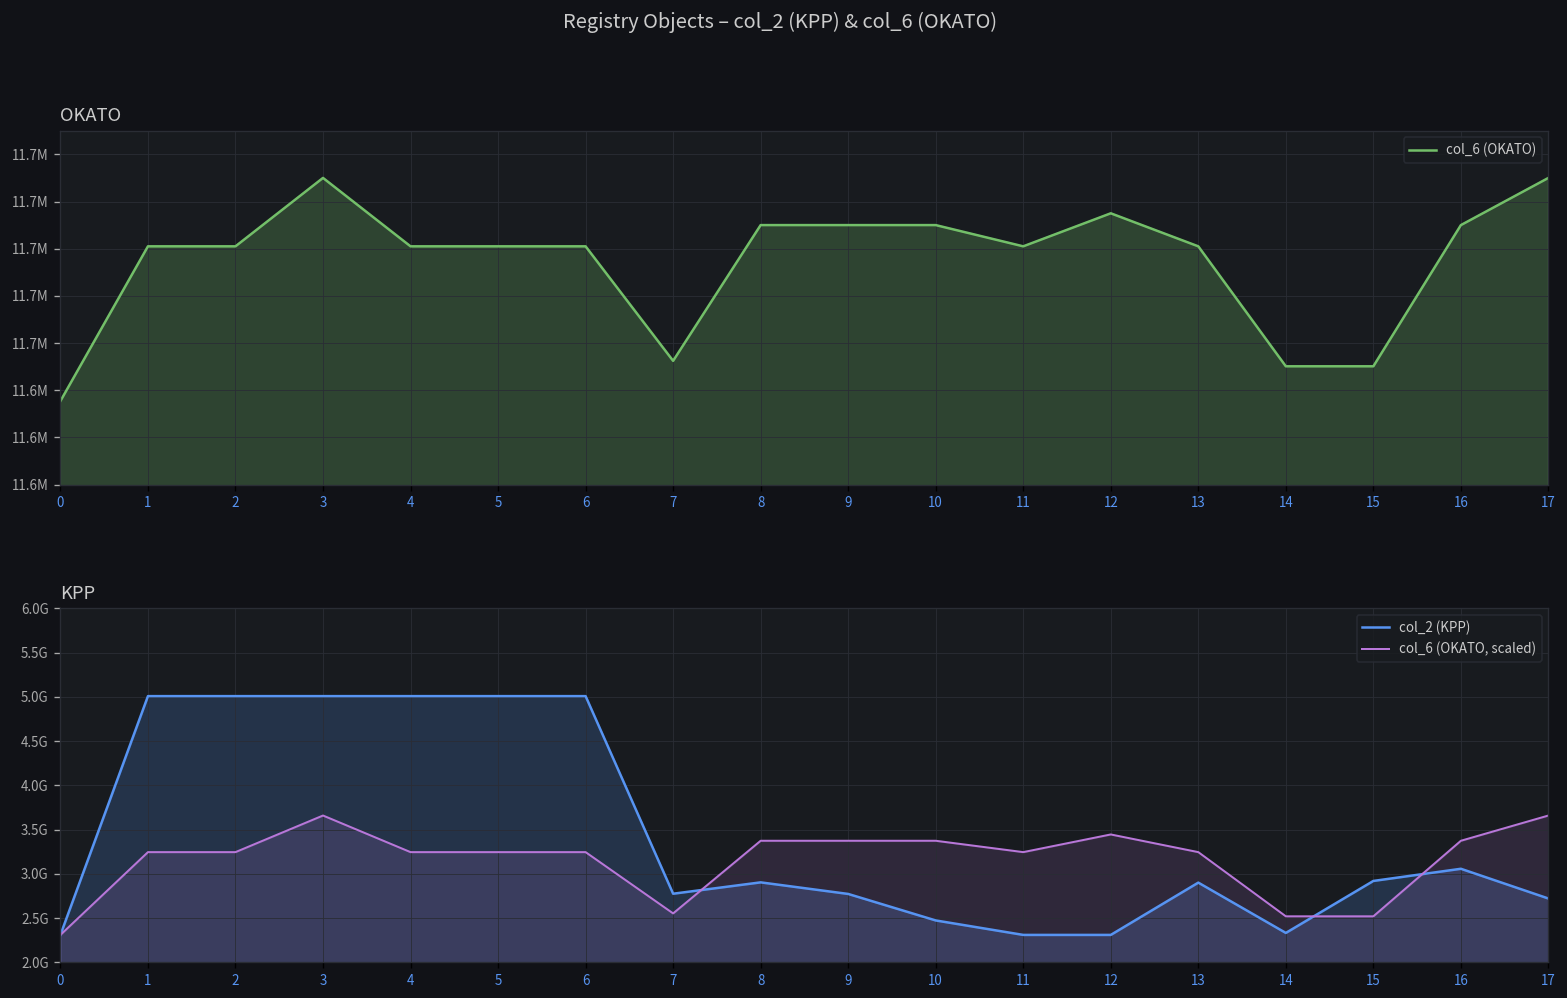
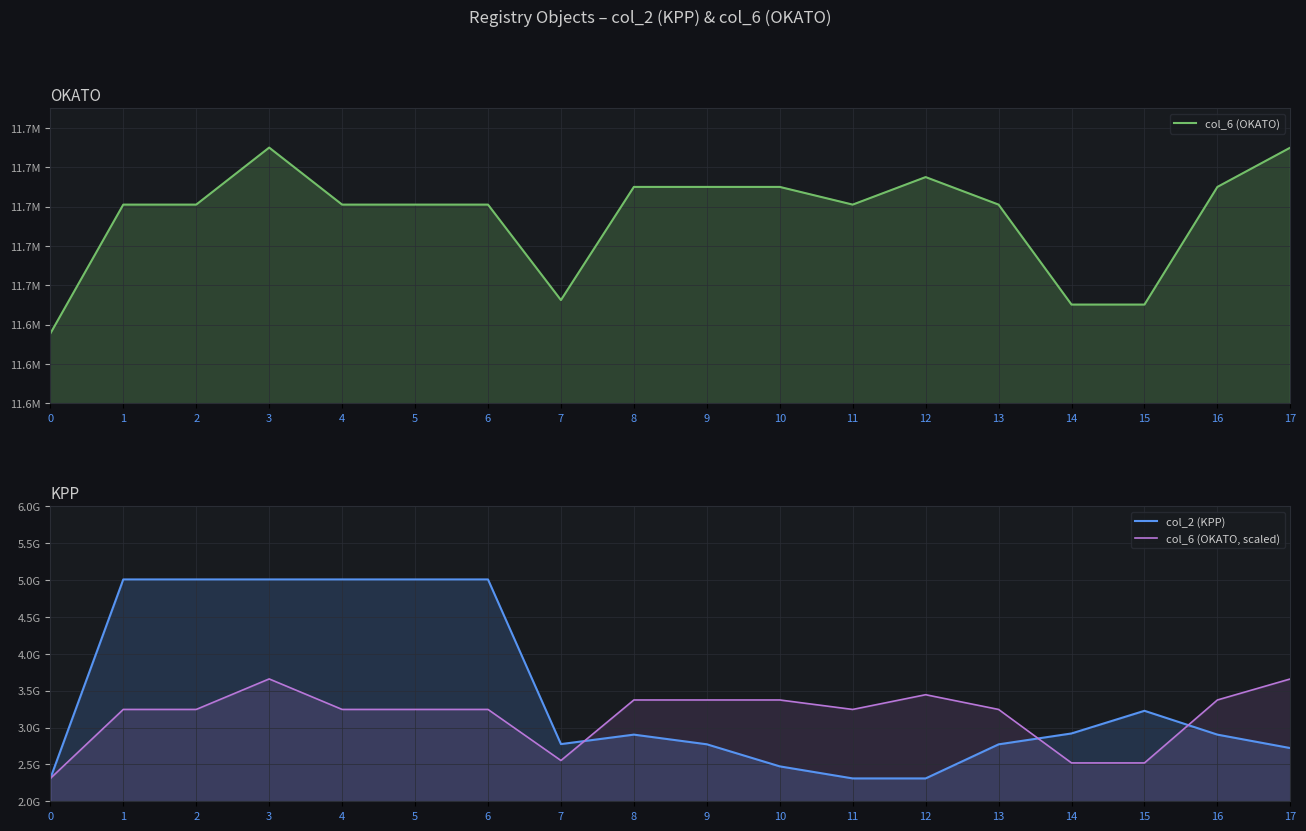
KPP, col_2 (KPP), 13: 2900000000 -> 2800000000
KPP, col_2 (KPP), 14: 2300000000 -> 2900000000
KPP, col_2 (KPP), 15: 2900000000 -> 3200000000
KPP, col_2 (KPP), 16: 3100000000 -> 2900000000
